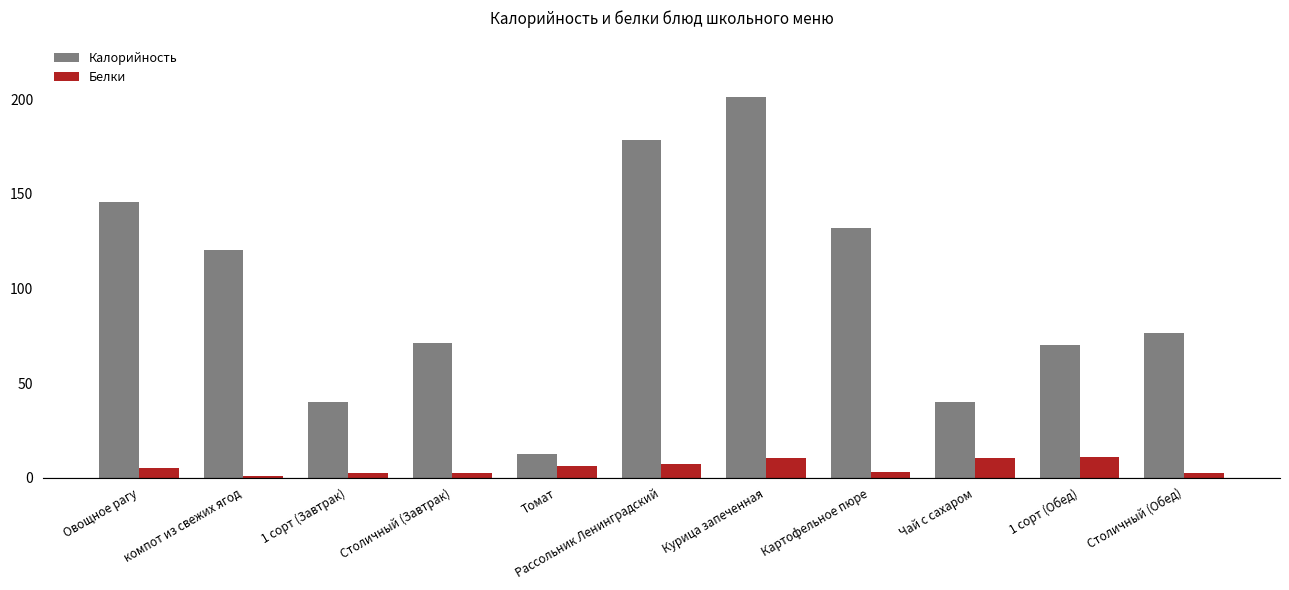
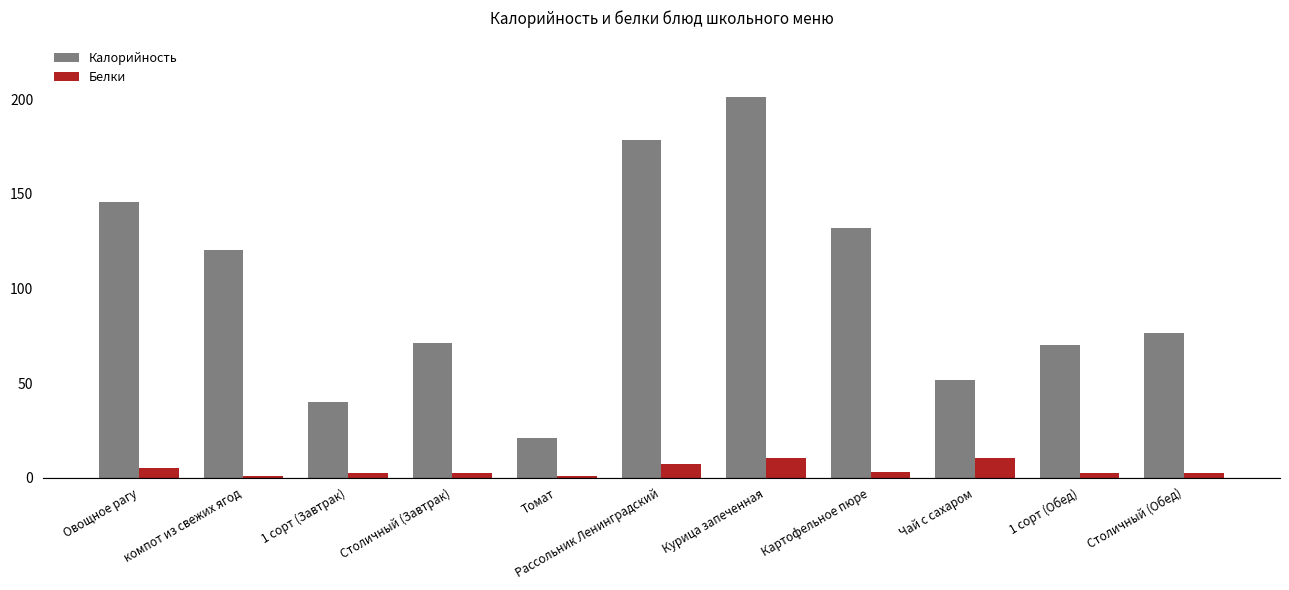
Калорийность, Томат: 13 -> 21
Белки, Томат: 6 -> 1
Калорийность, Чай с сахаром: 40 -> 51
Белки, 1 сорт (Обед): 11 -> 2
